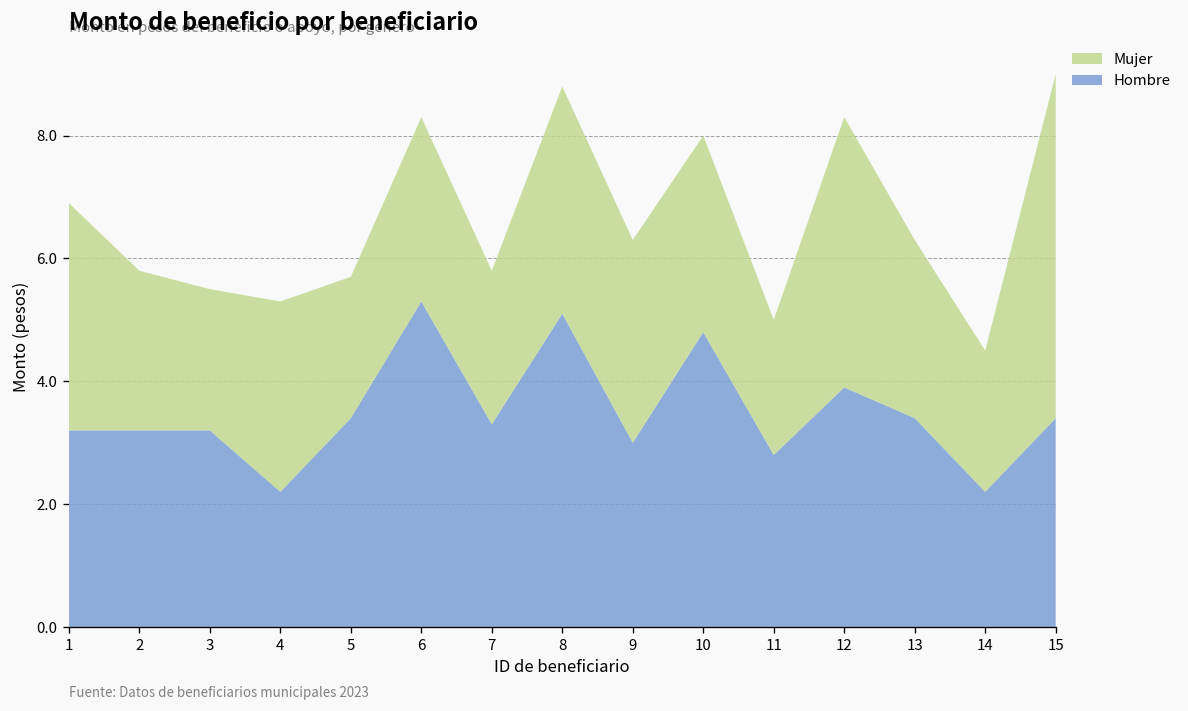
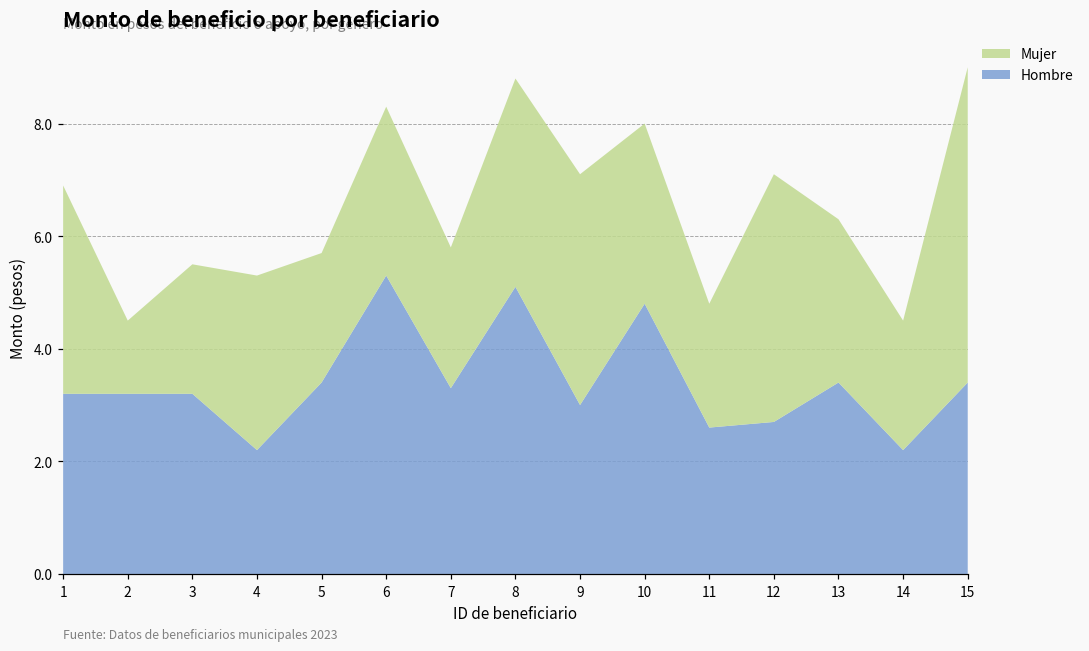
Mujer, 2: 2.6 -> 1.3
Mujer, 9: 3.3 -> 4.1
Hombre, 11: 2.8 -> 2.6
Hombre, 12: 3.9 -> 2.7
